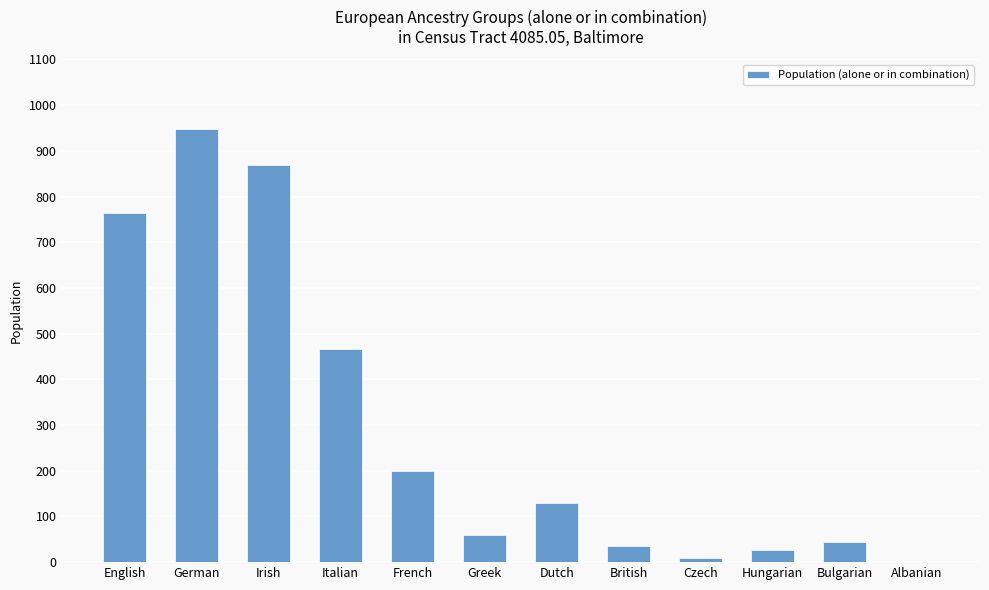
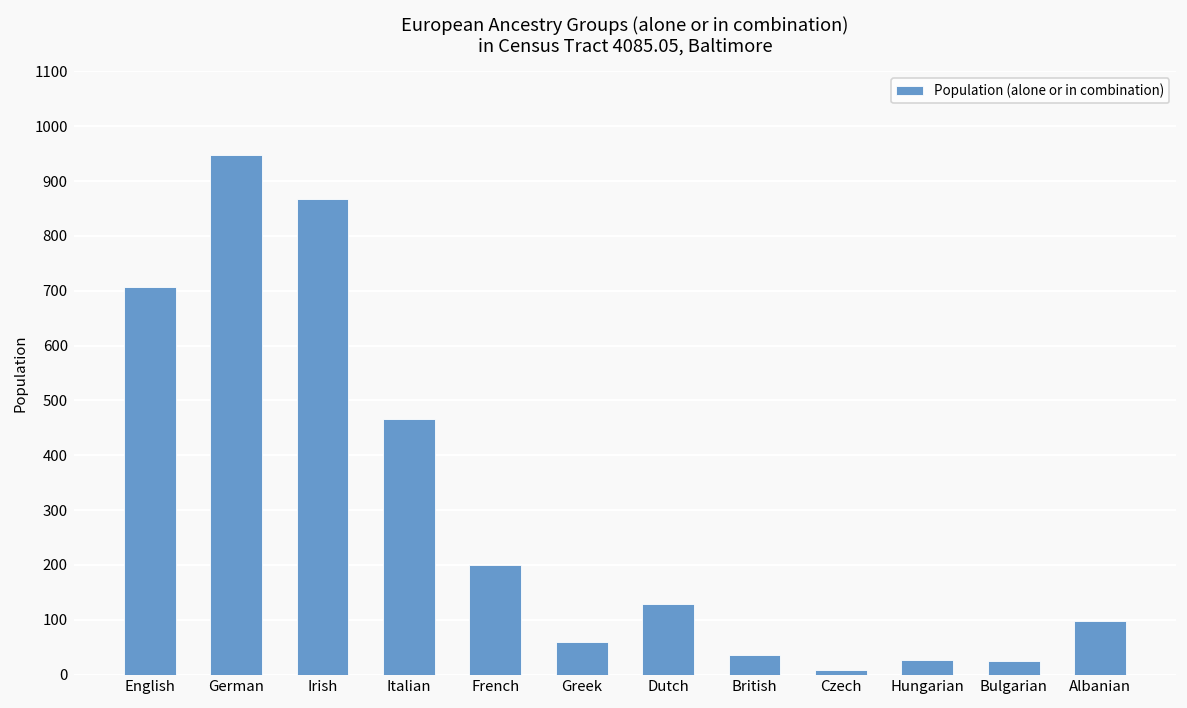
English: 770 -> 710
Bulgarian: 50 -> 20
Albanian: 0 -> 100
